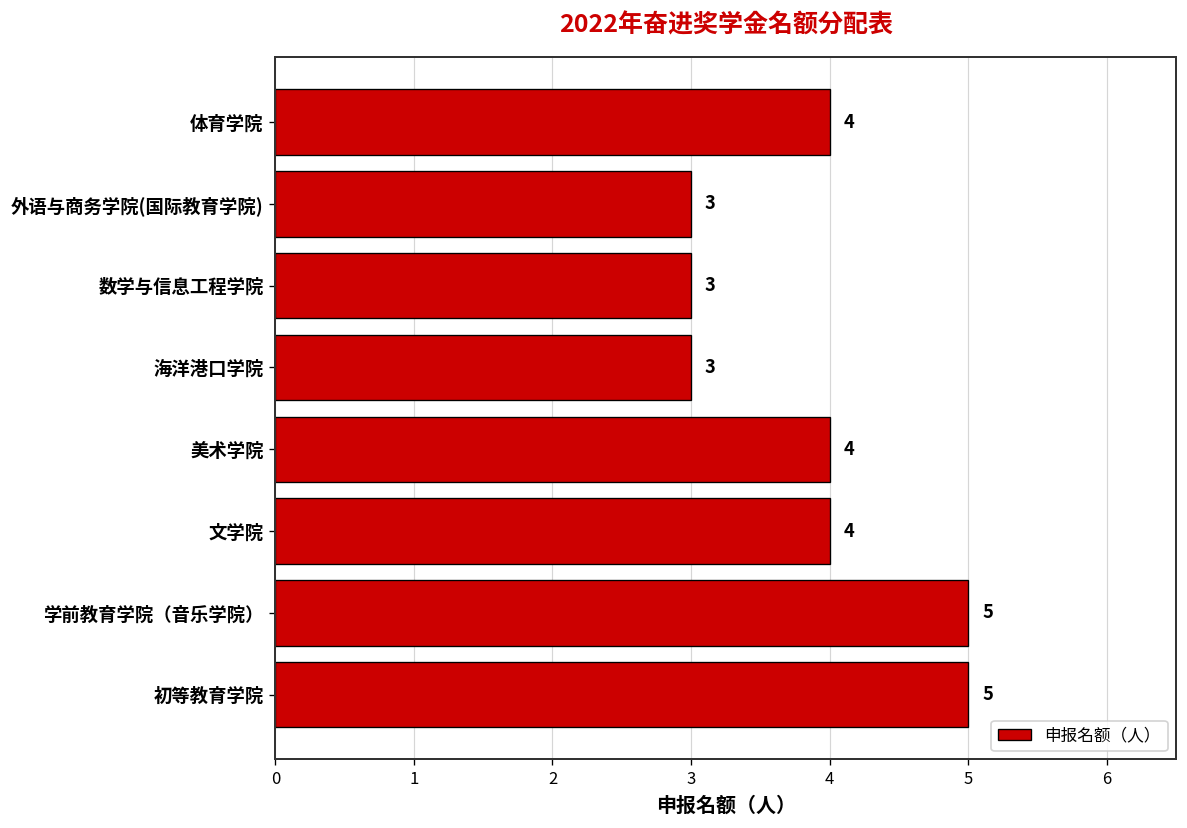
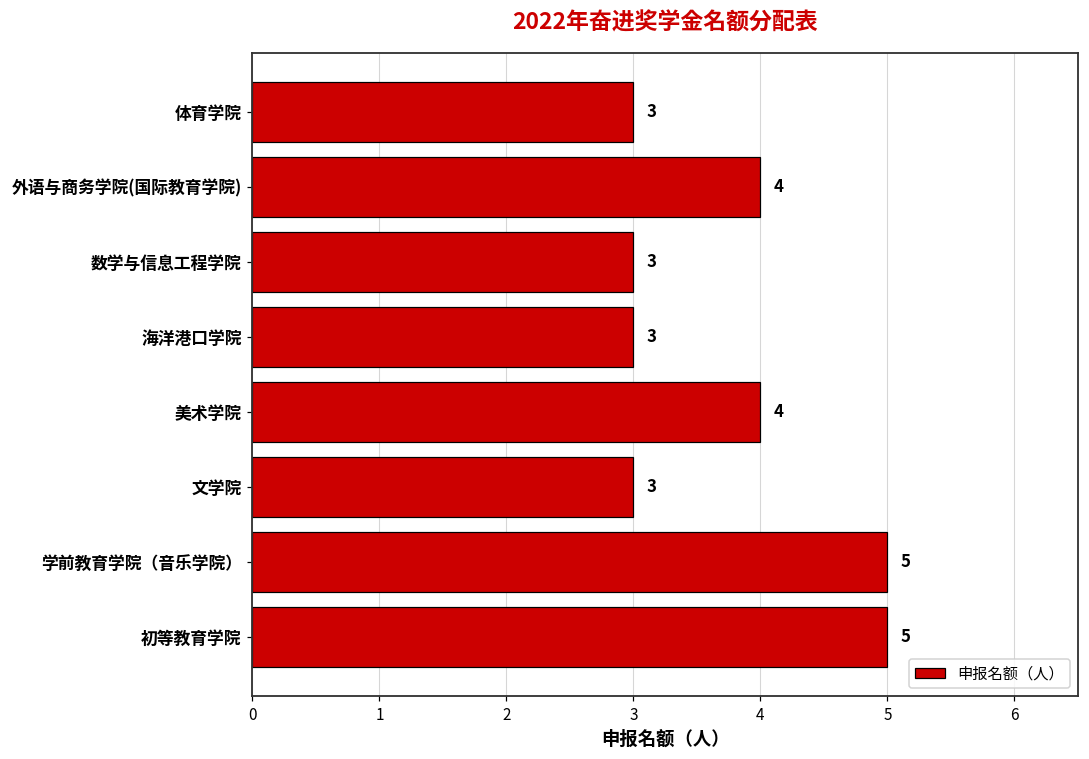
体育学院: 4 -> 3
外语与商务学院(国际教育学院): 3 -> 4
文学院: 4 -> 3
